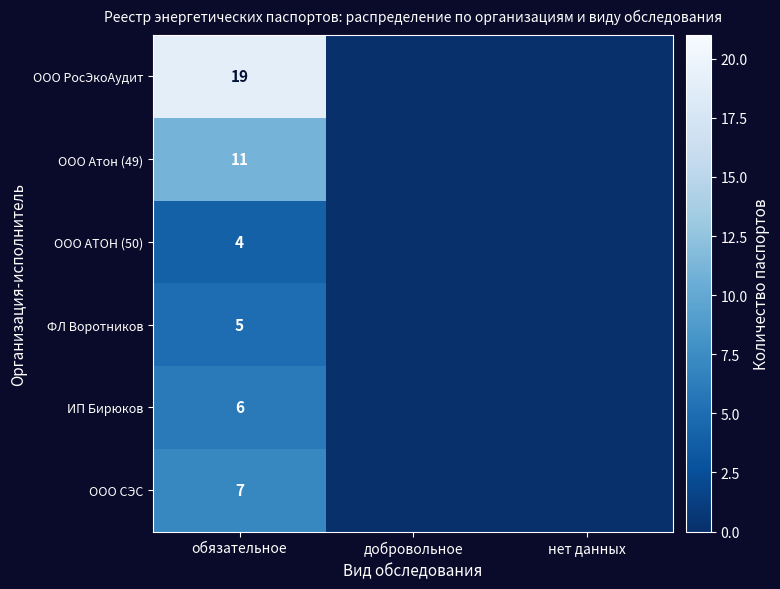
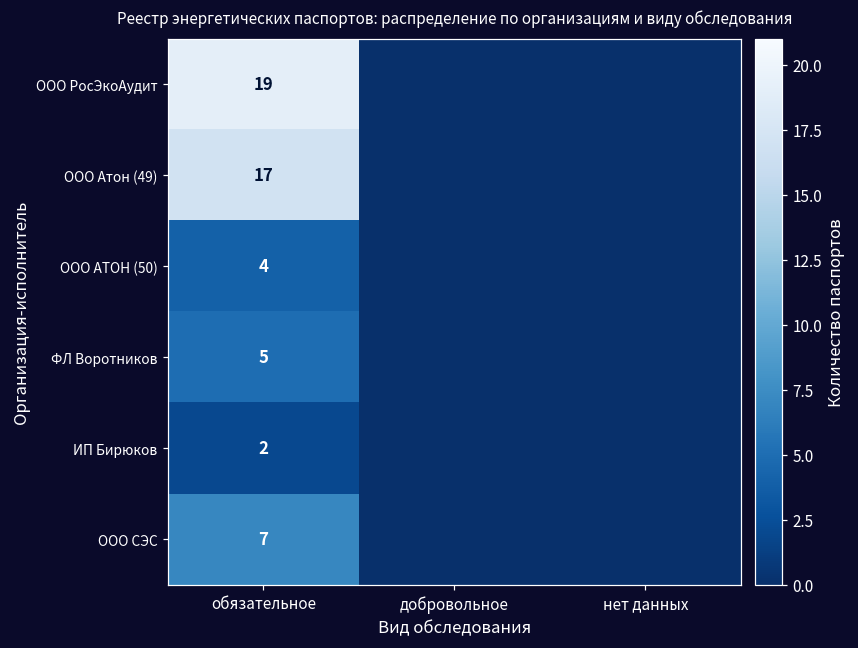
ООО Атон (49), обязательное: 11 -> 17
ИП Бирюков, обязательное: 6 -> 2
